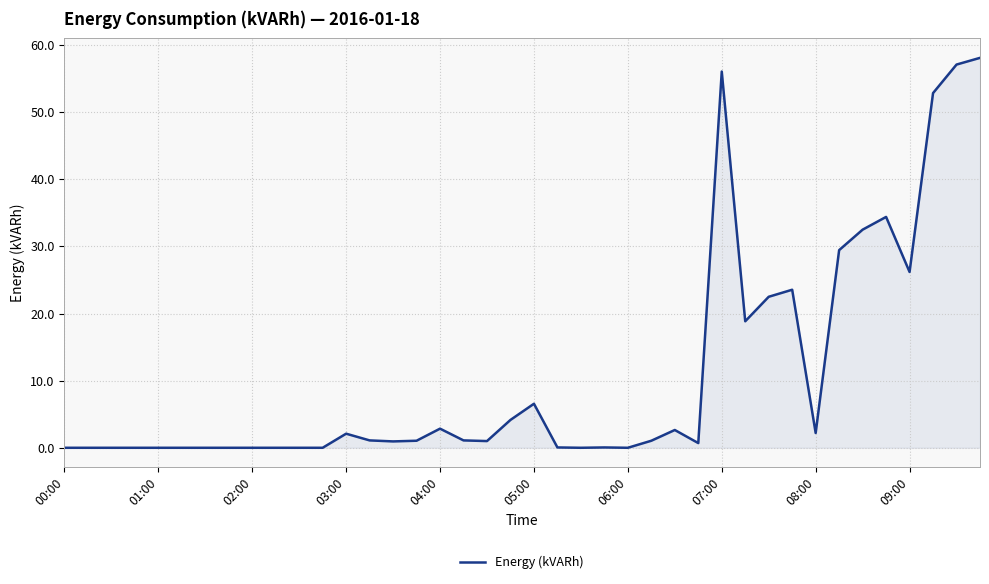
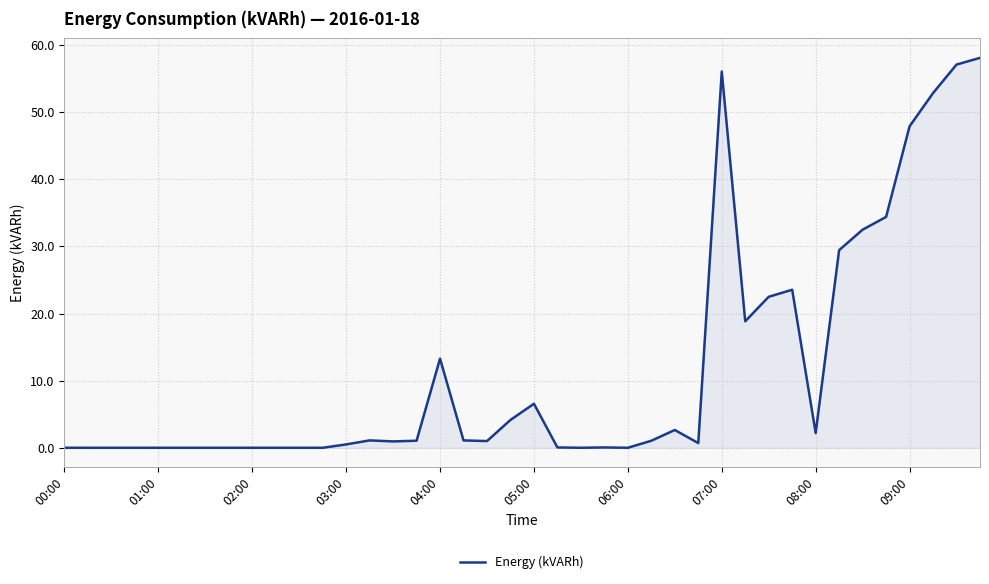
03:00: 2 -> 1
04:00: 3 -> 13
09:00: 26 -> 48
